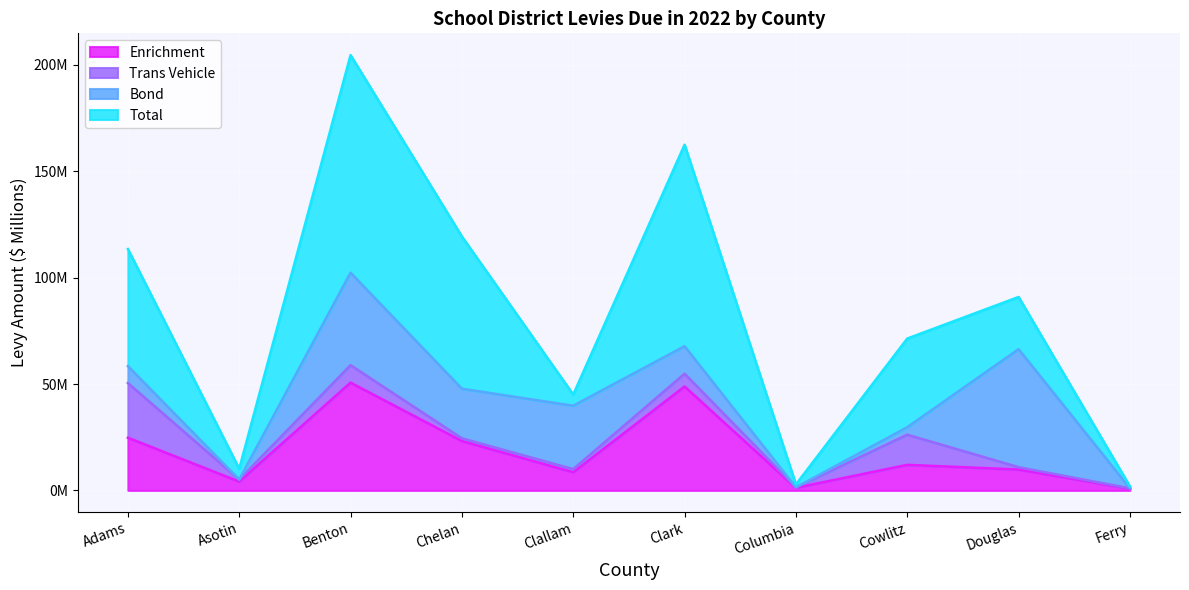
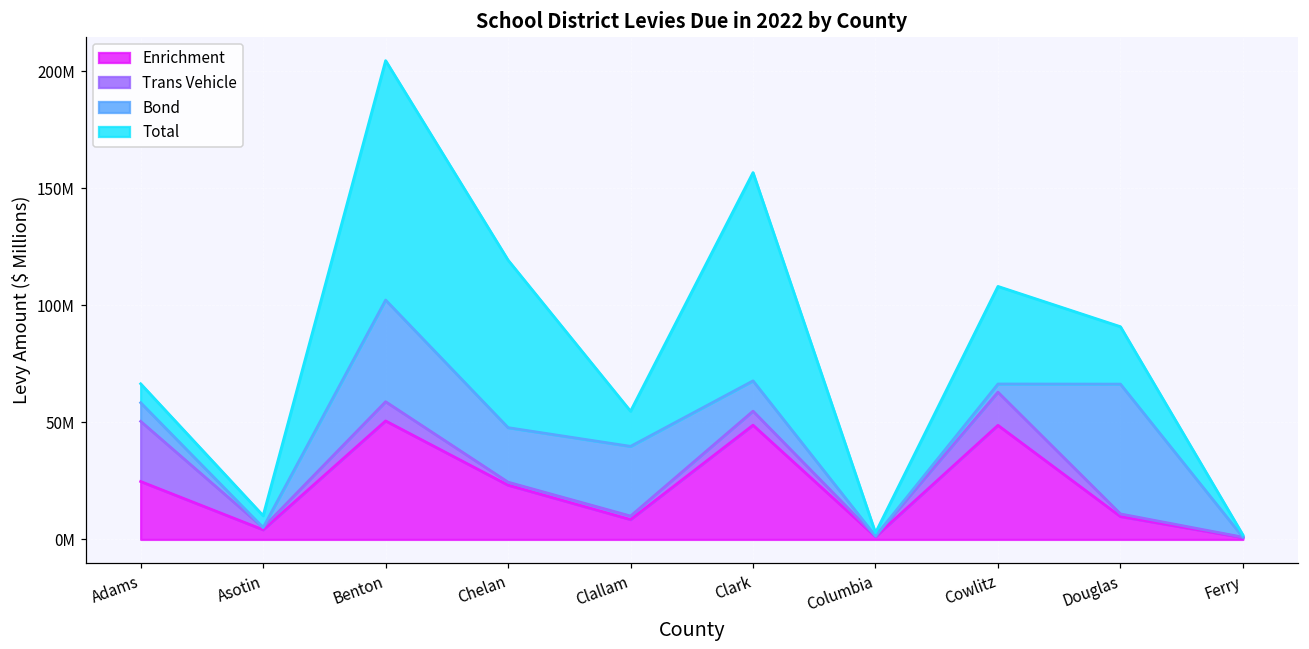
Total, Adams: 55000000 -> 8000000
Total, Clallam: 5000000 -> 15000000
Total, Clark: 95000000 -> 89000000
Enrichment, Cowlitz: 12000000 -> 49000000
